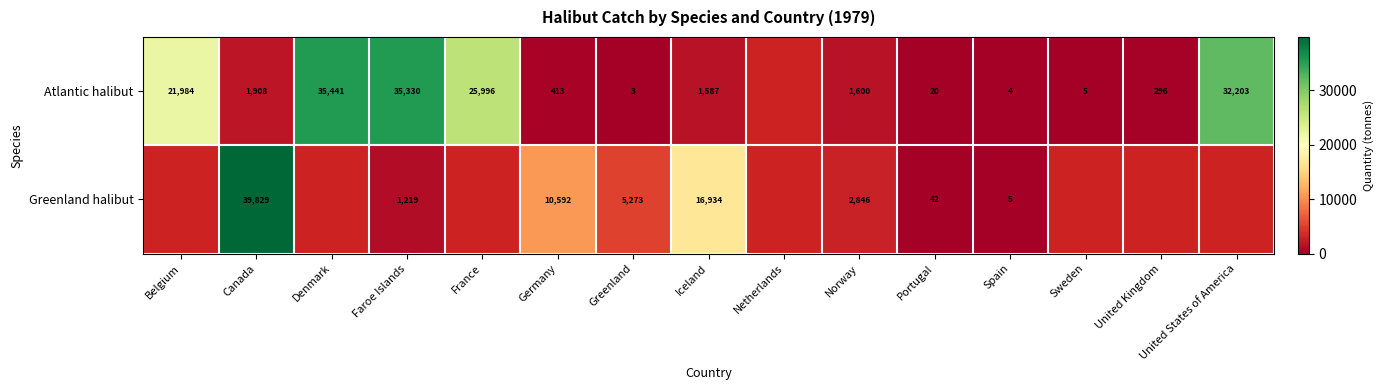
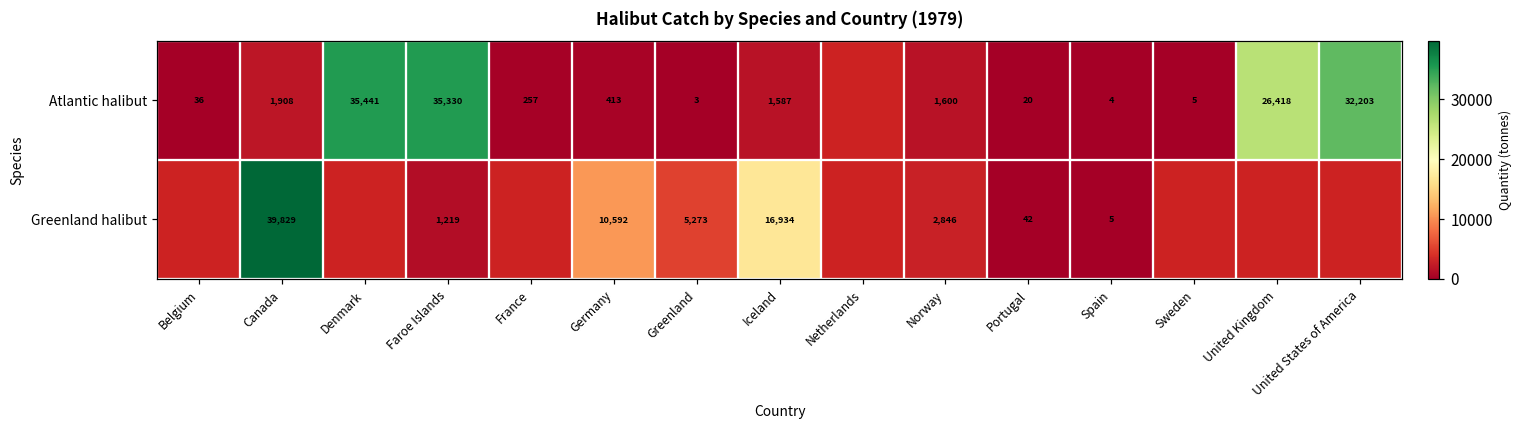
Atlantic halibut, Belgium: 21,984 -> 36
Atlantic halibut, France: 25,996 -> 257
Atlantic halibut, United Kingdom: 296 -> 26,418
